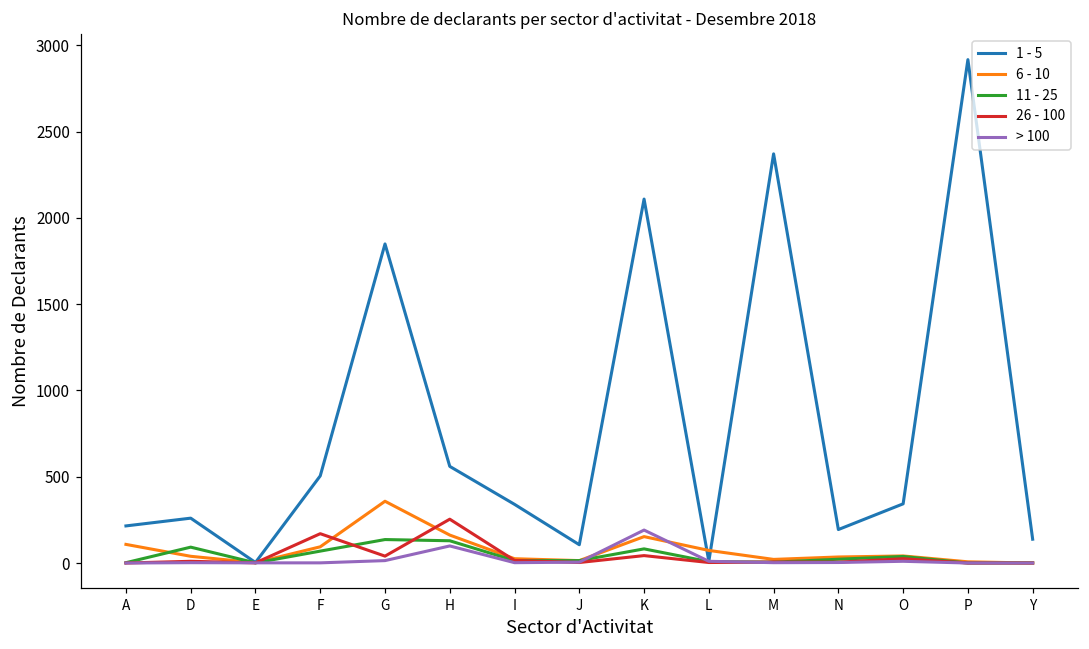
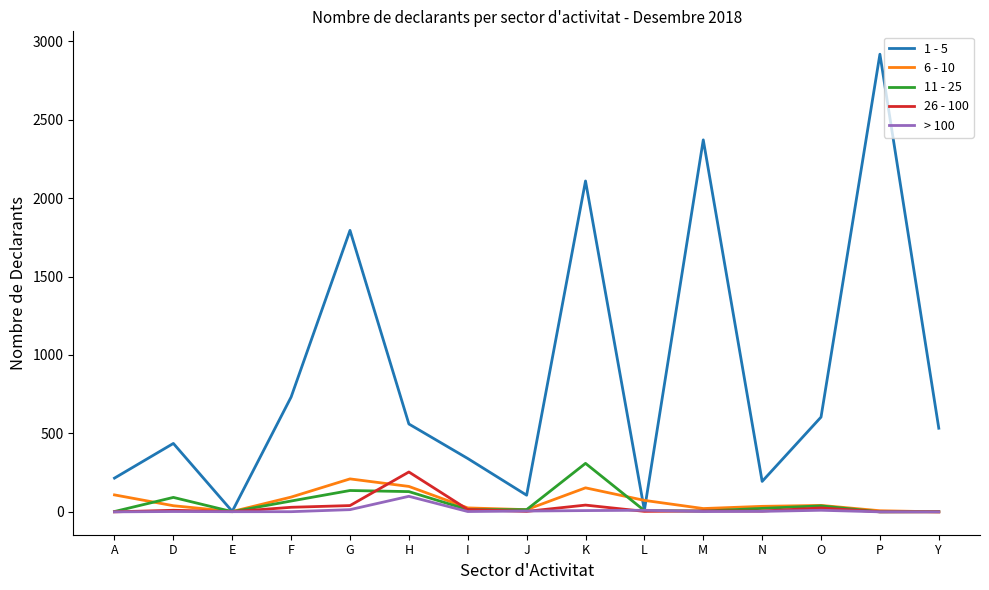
1 - 5, D: 260 -> 440
1 - 5, F: 510 -> 730
26 - 100, F: 170 -> 30
1 - 5, G: 1850 -> 1790
6 - 10, G: 360 -> 210
11 - 25, K: 80 -> 310
> 100, K: 190 -> 10
1 - 5, O: 340 -> 600
1 - 5, Y: 140 -> 530
